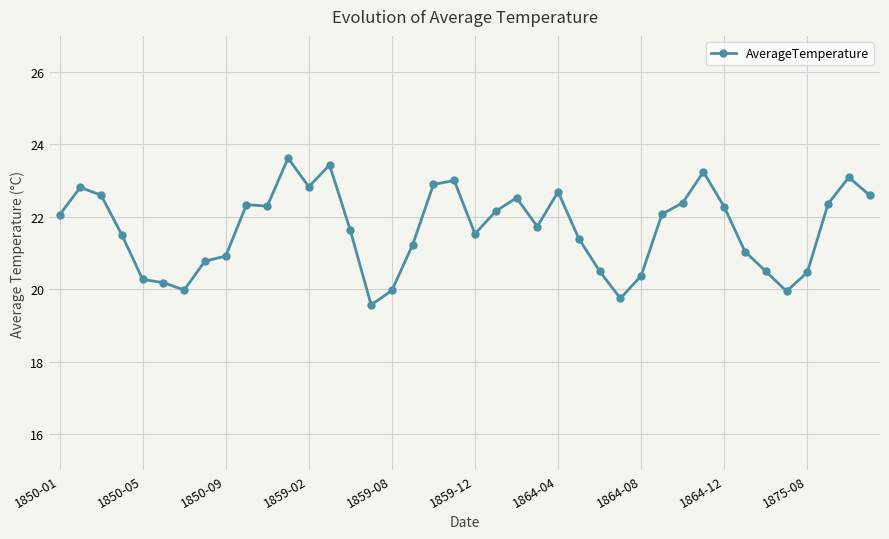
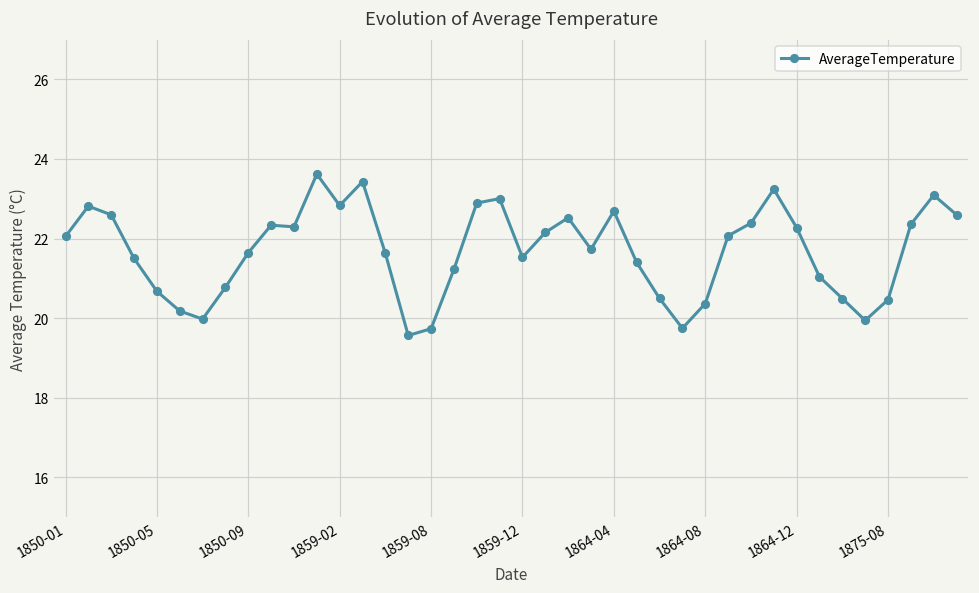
1850-05: 20.3 -> 20.7
1850-09: 20.9 -> 21.6
1859-08: 20.0 -> 19.7
